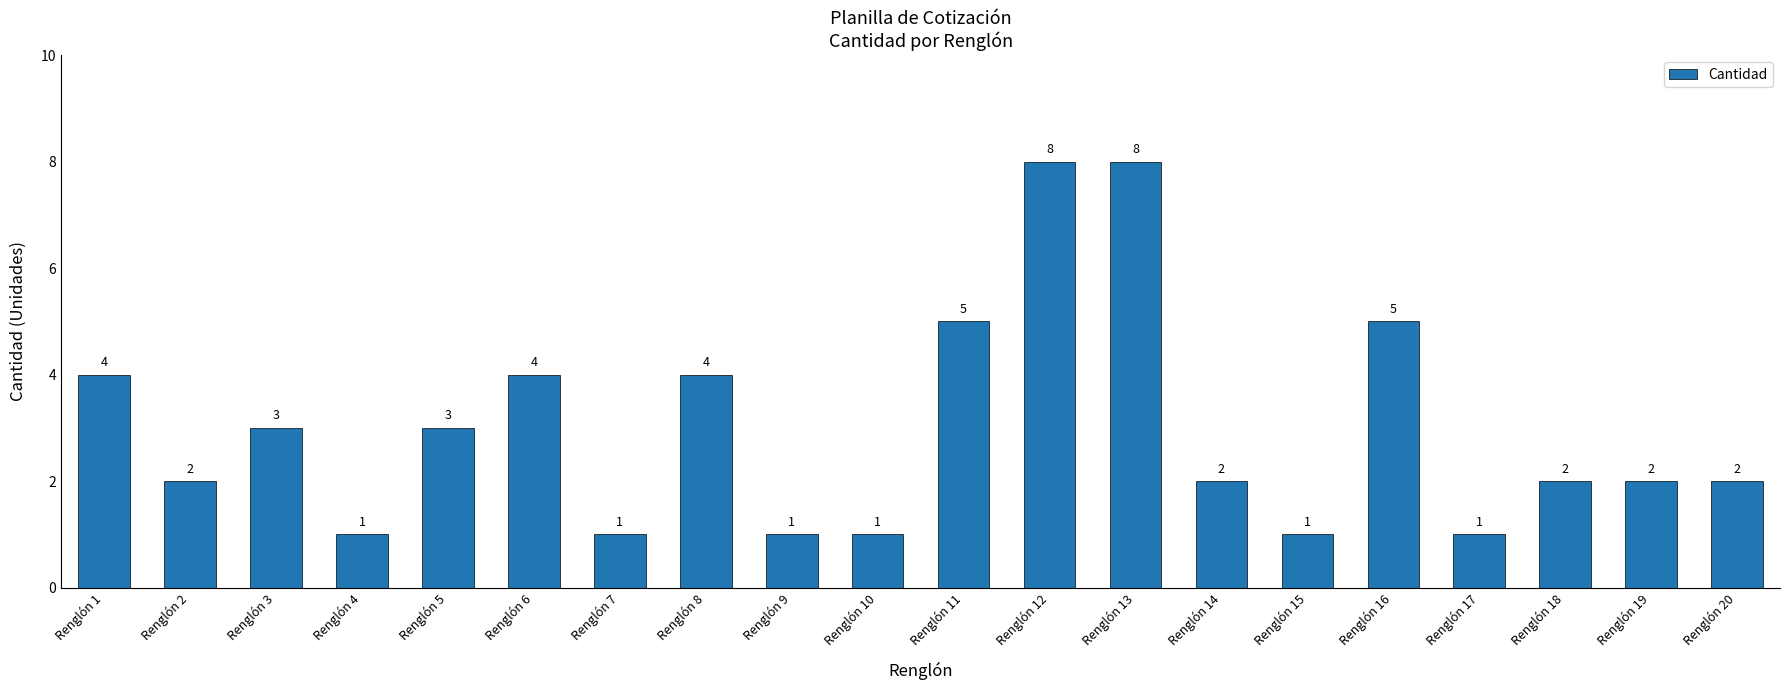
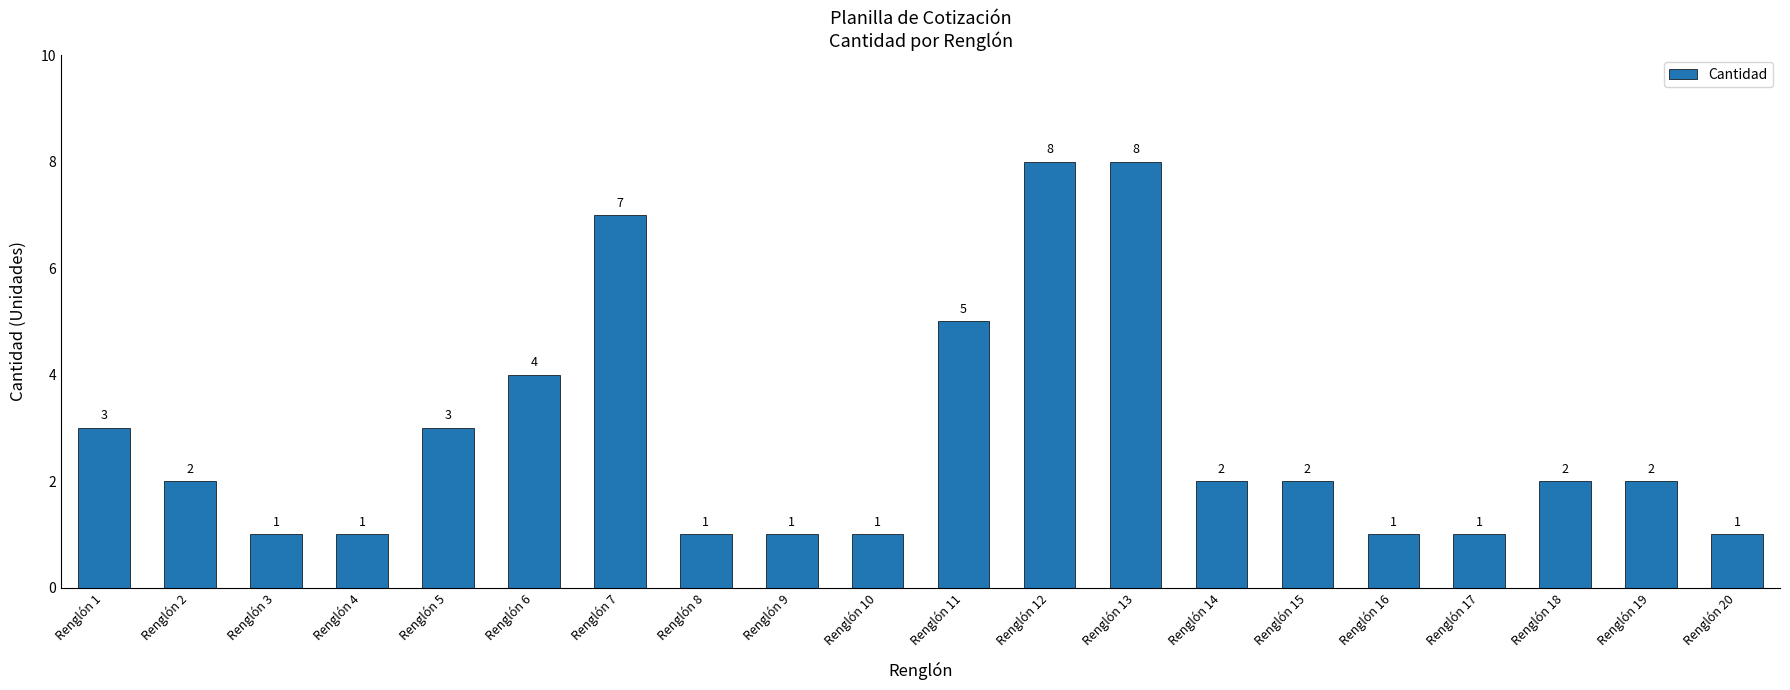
Renglón 1: 4 -> 3
Renglón 3: 3 -> 1
Renglón 7: 1 -> 7
Renglón 8: 4 -> 1
Renglón 15: 1 -> 2
Renglón 16: 5 -> 1
Renglón 20: 2 -> 1
